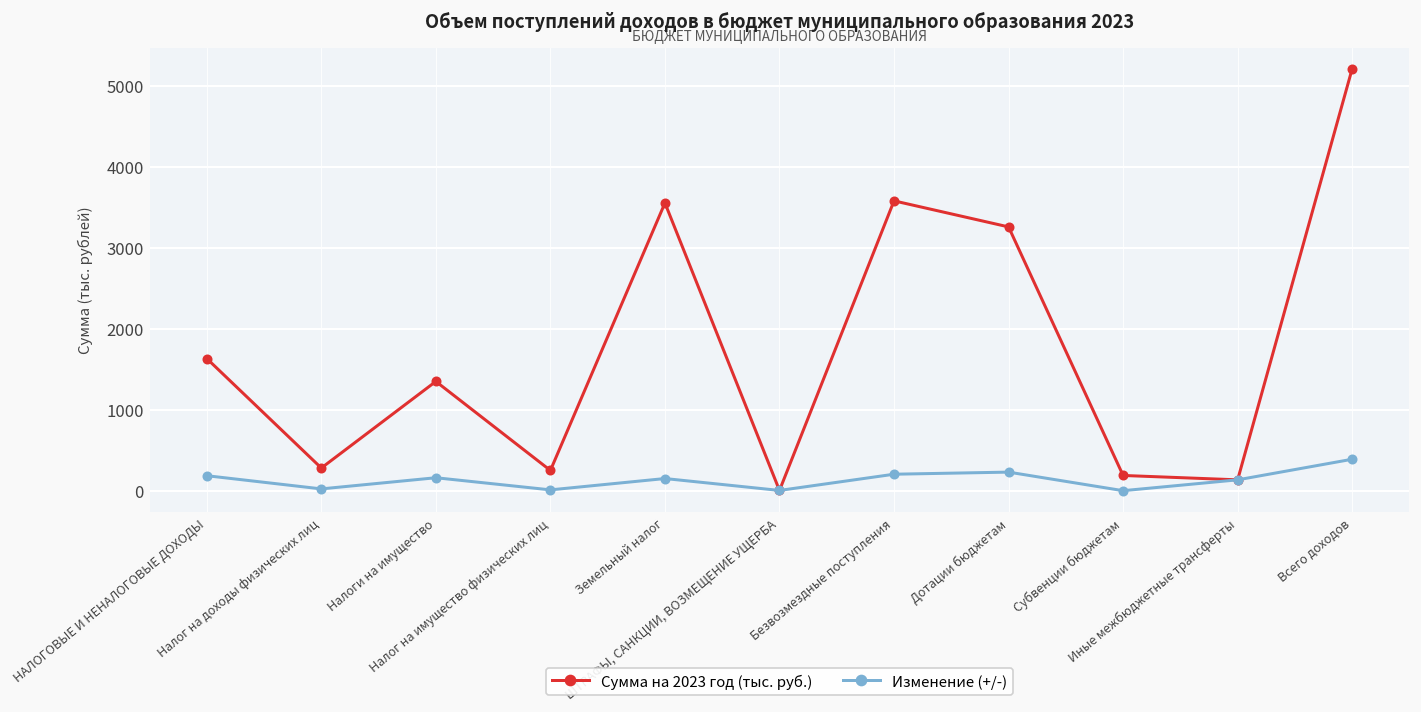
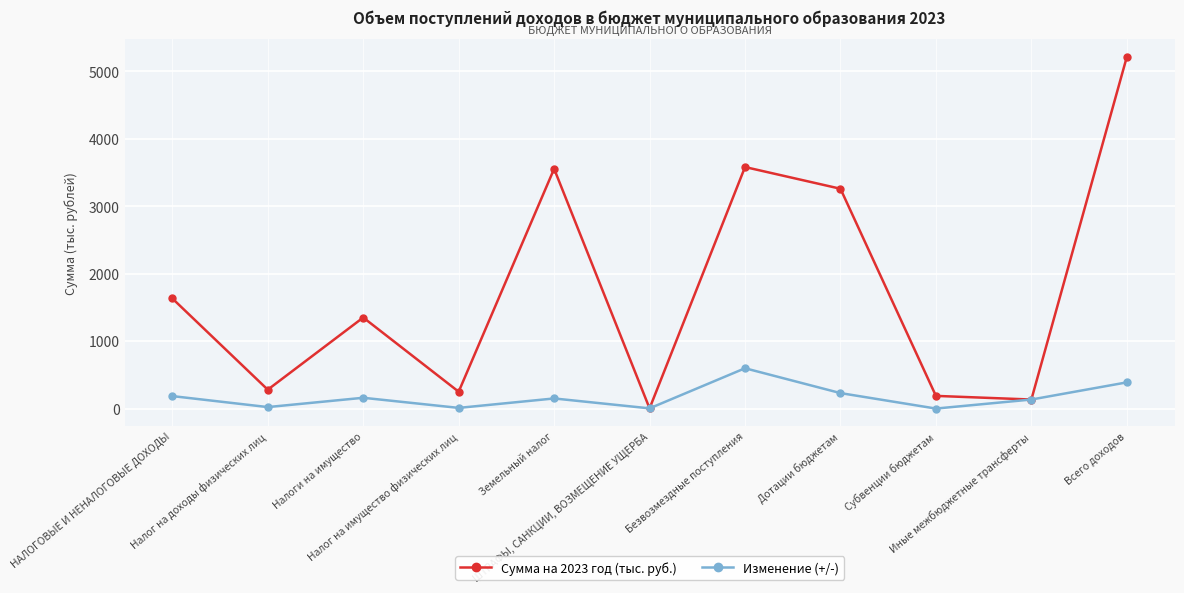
Изменение (+/-), Безвозмездные поступления: 200 -> 600
